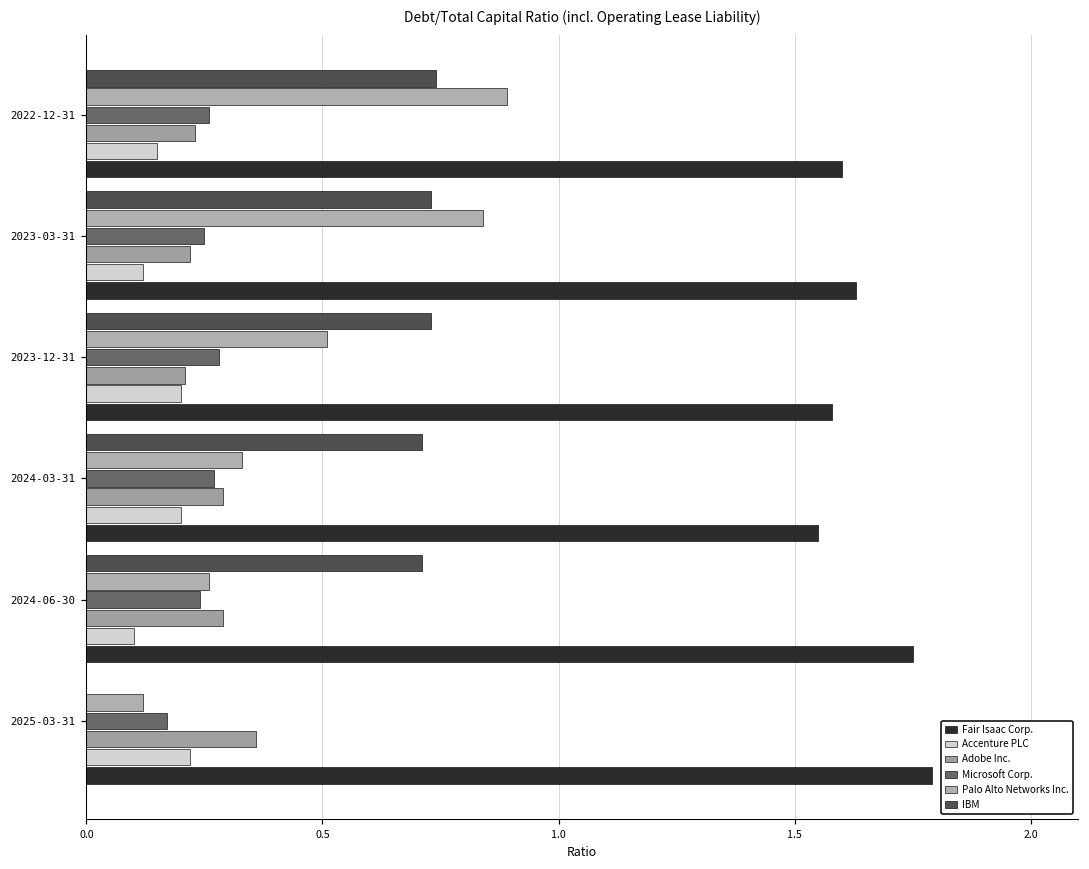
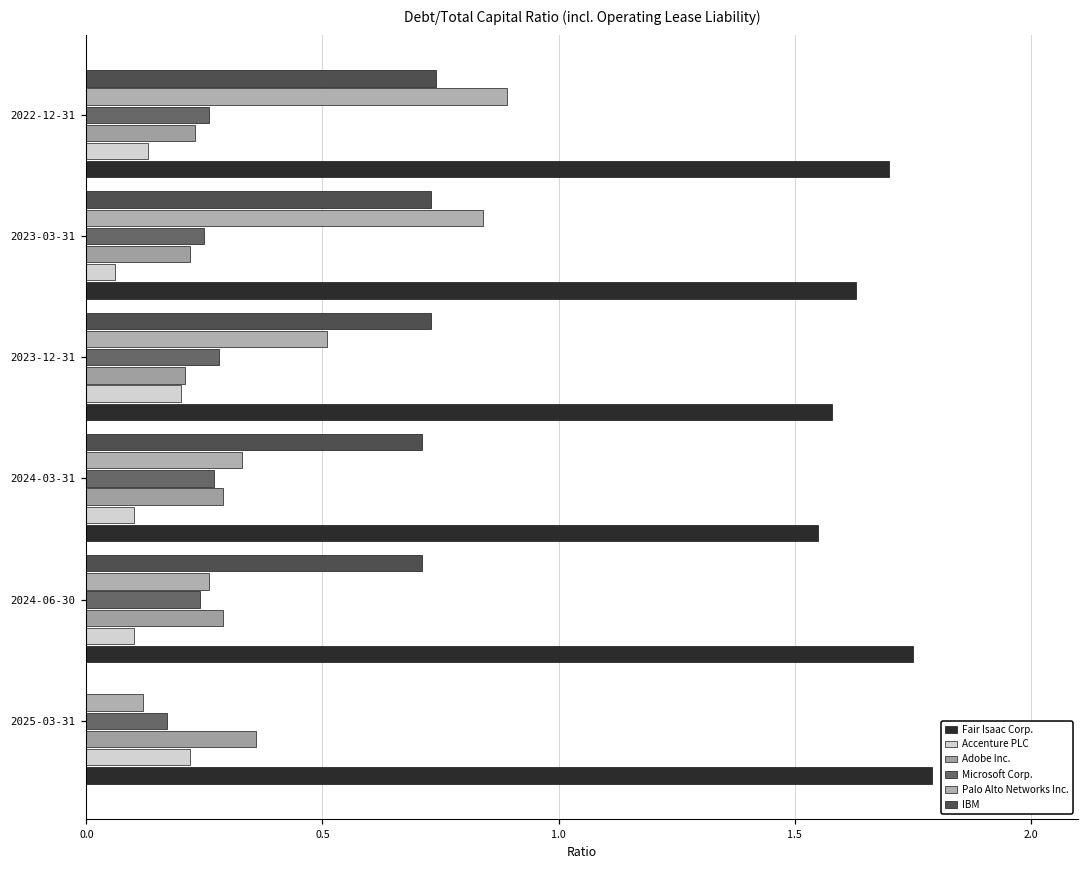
Accenture PLC, 2022-12-31: 0.15 -> 0.13
Fair Isaac Corp., 2022-12-31: 1.6 -> 1.7
Accenture PLC, 2023-03-31: 0.12 -> 0.06
Accenture PLC, 2024-03-31: 0.2 -> 0.1
